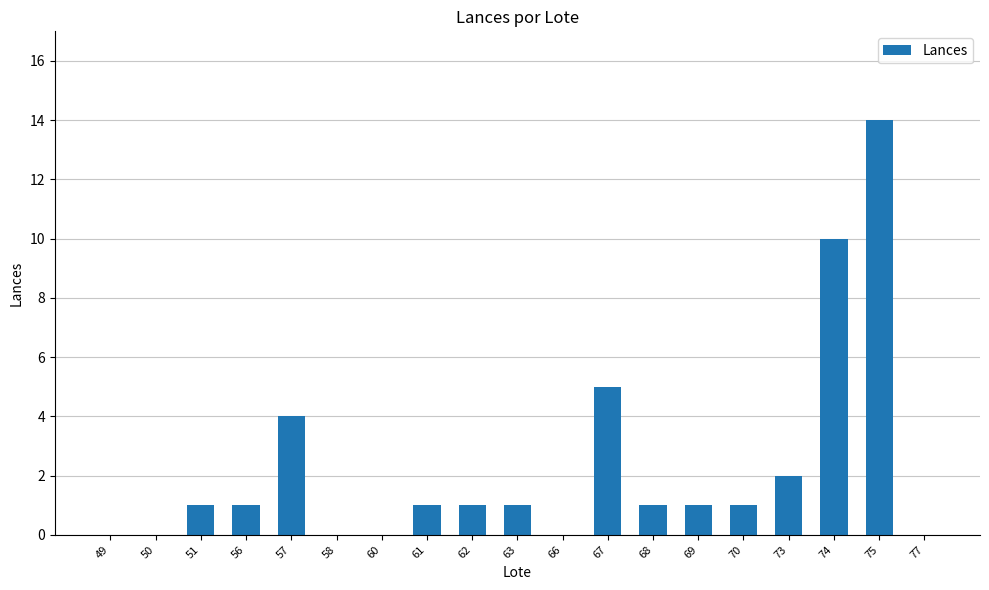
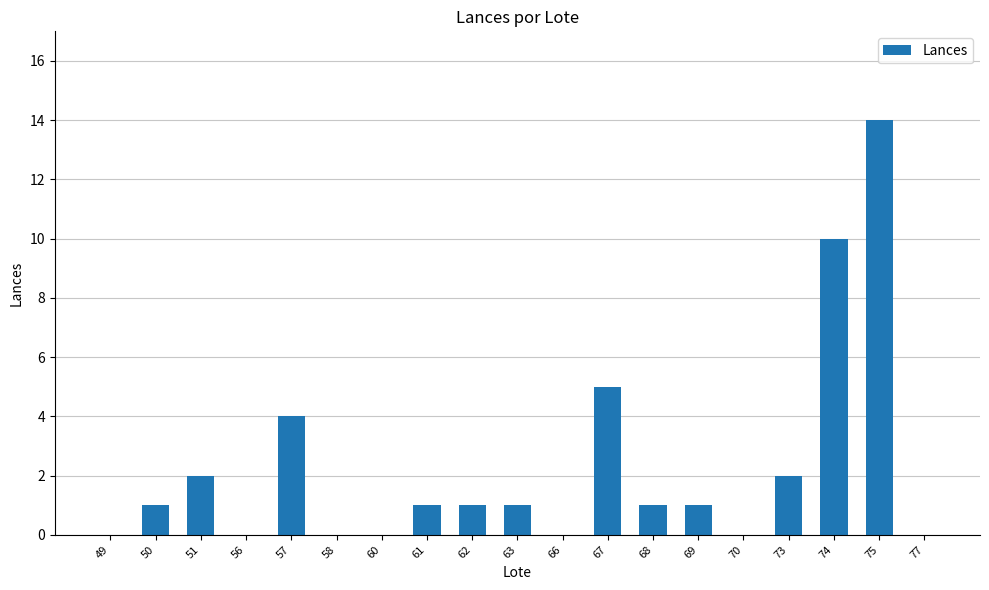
50: 0 -> 1
51: 1 -> 2
56: 1 -> 0
70: 1 -> 0
